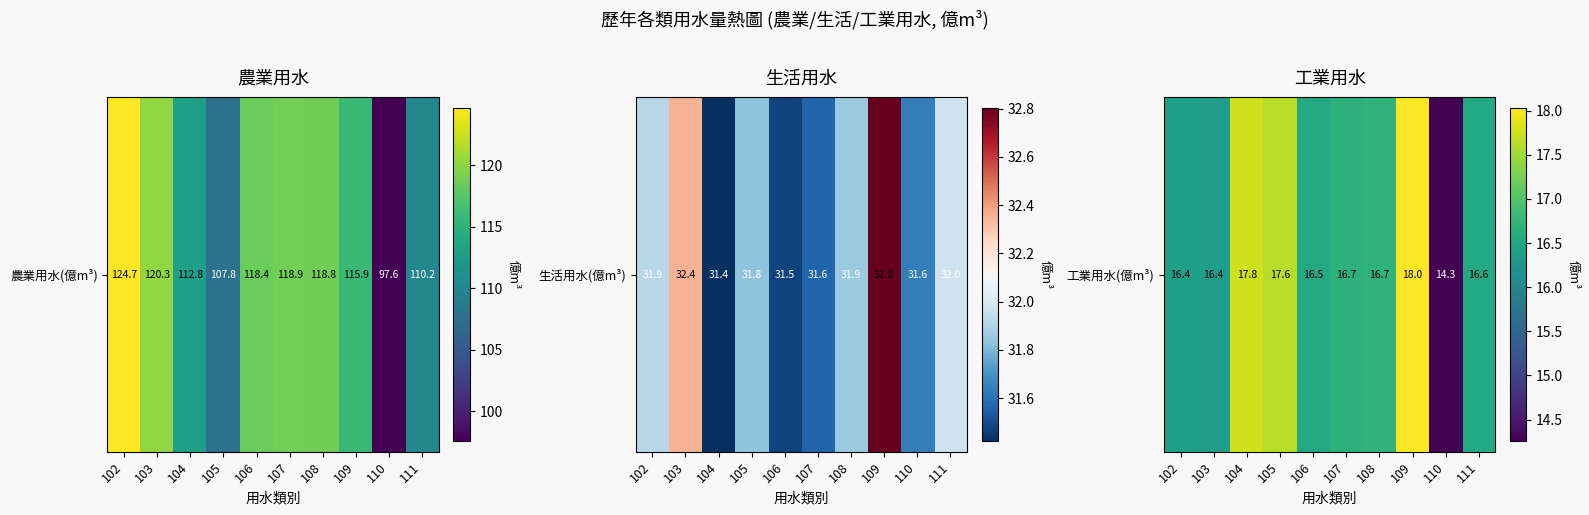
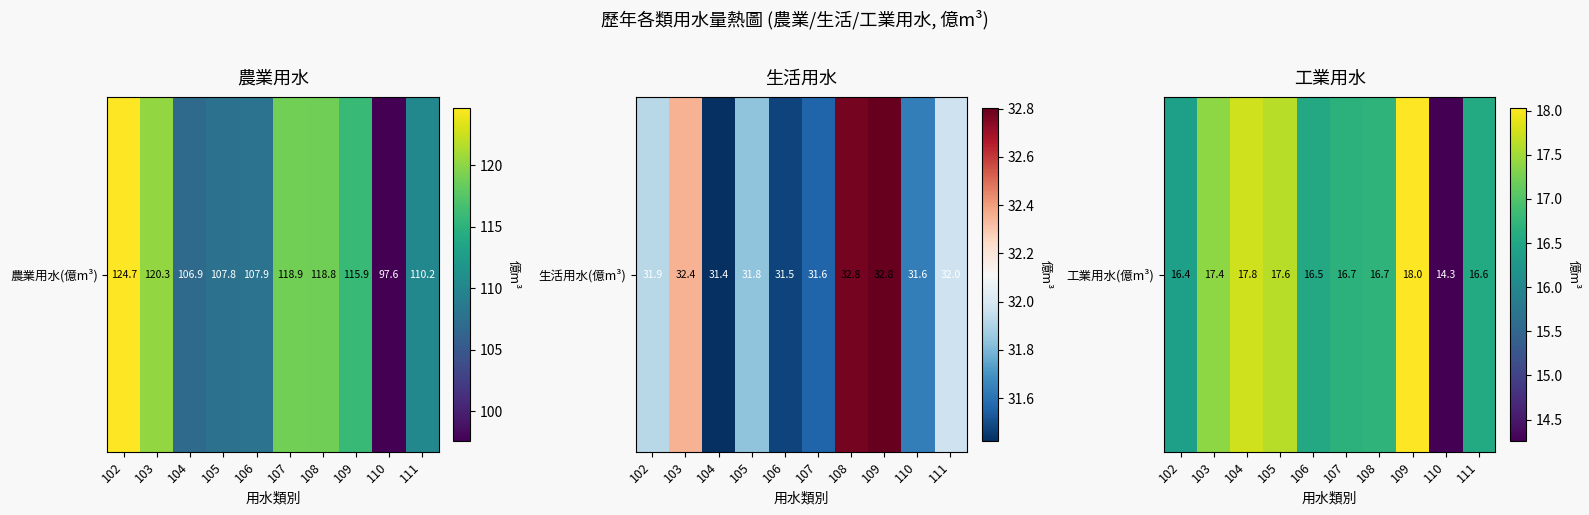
農業用水, 農業用水(億m³), 104: 112.8 -> 106.9
農業用水, 農業用水(億m³), 106: 118.4 -> 107.9
生活用水, 生活用水(億m³), 108: 31.9 -> 32.8
工業用水, 工業用水(億m³), 103: 16.4 -> 17.4
